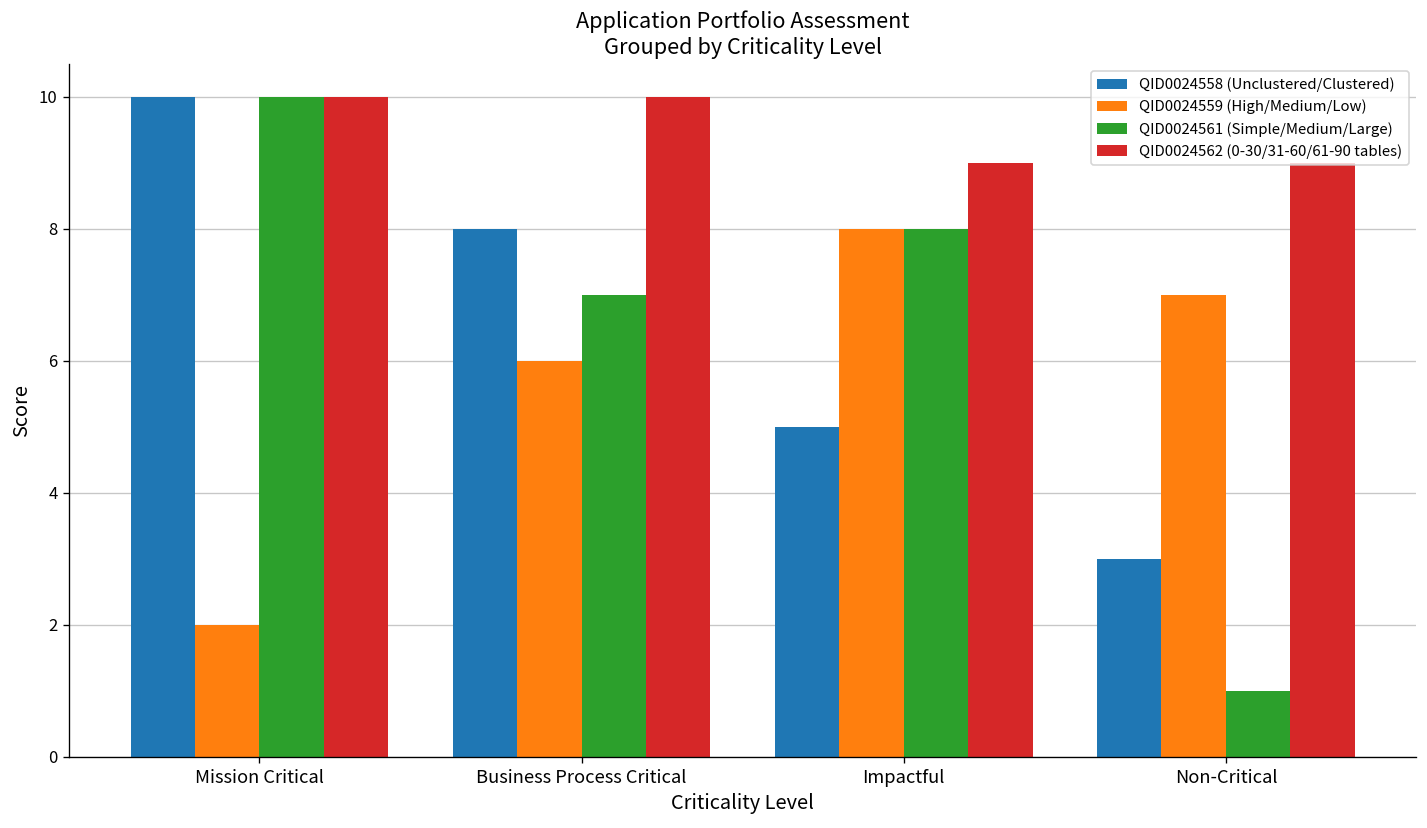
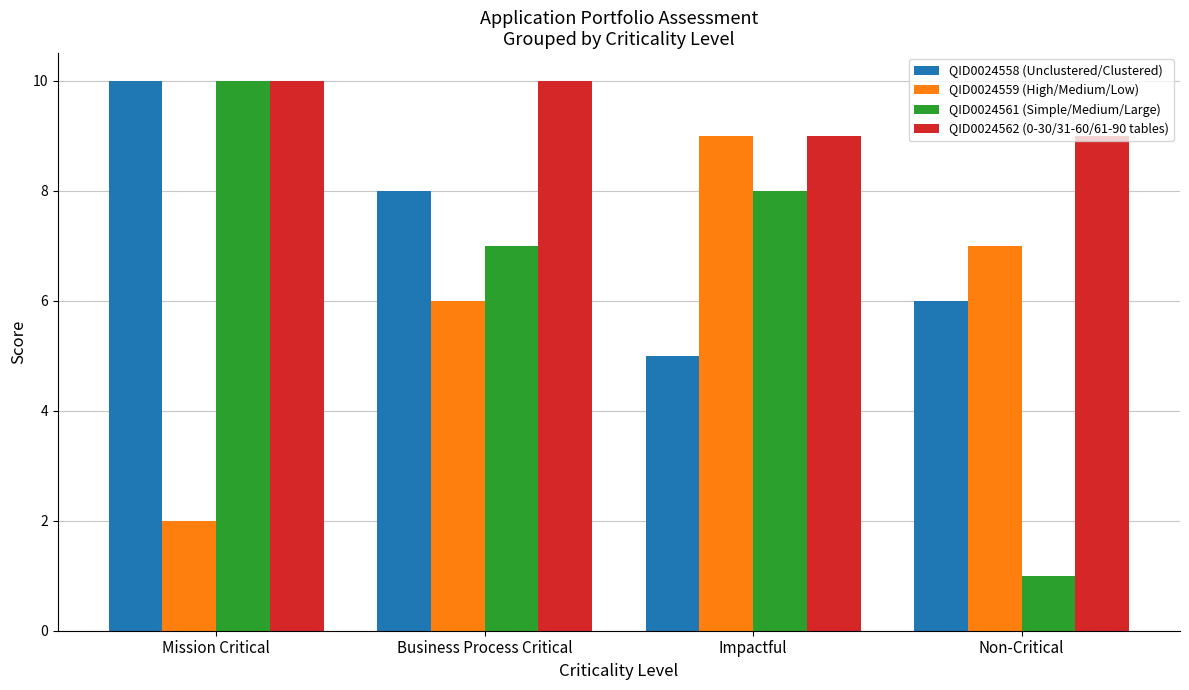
QID0024559 (High/Medium/Low), Impactful: 8 -> 9
QID0024558 (Unclustered/Clustered), Non-Critical: 3 -> 6
